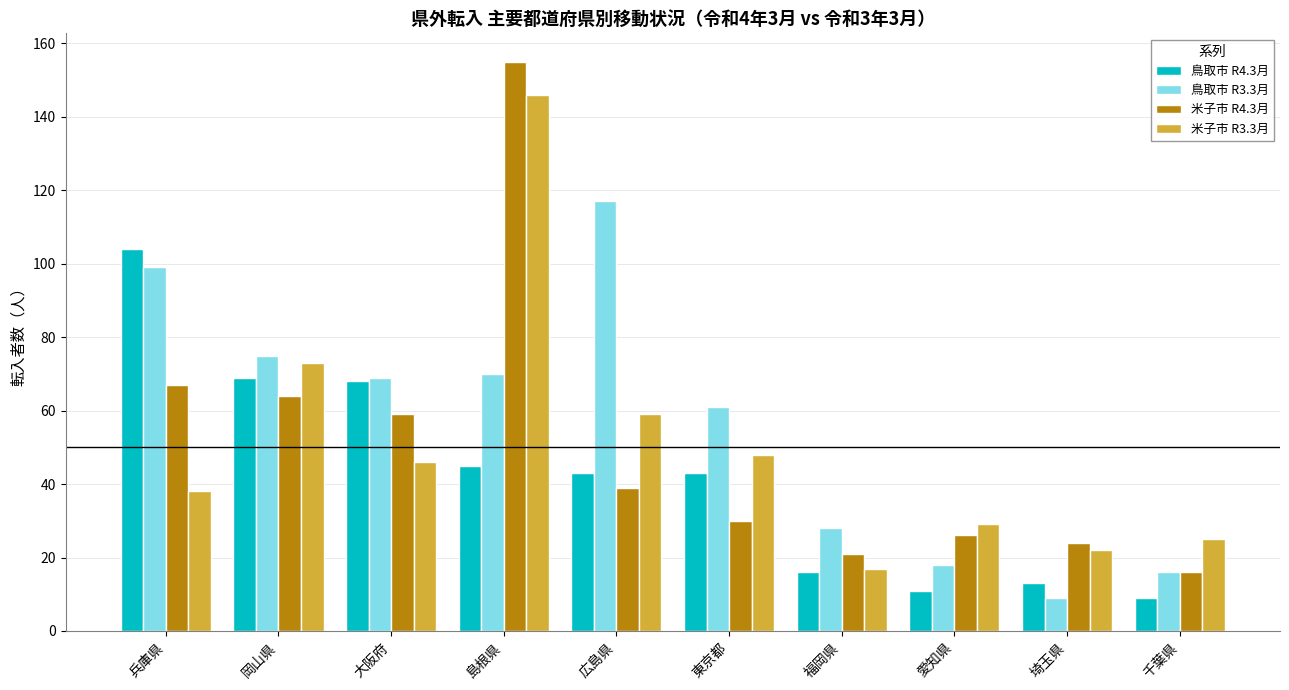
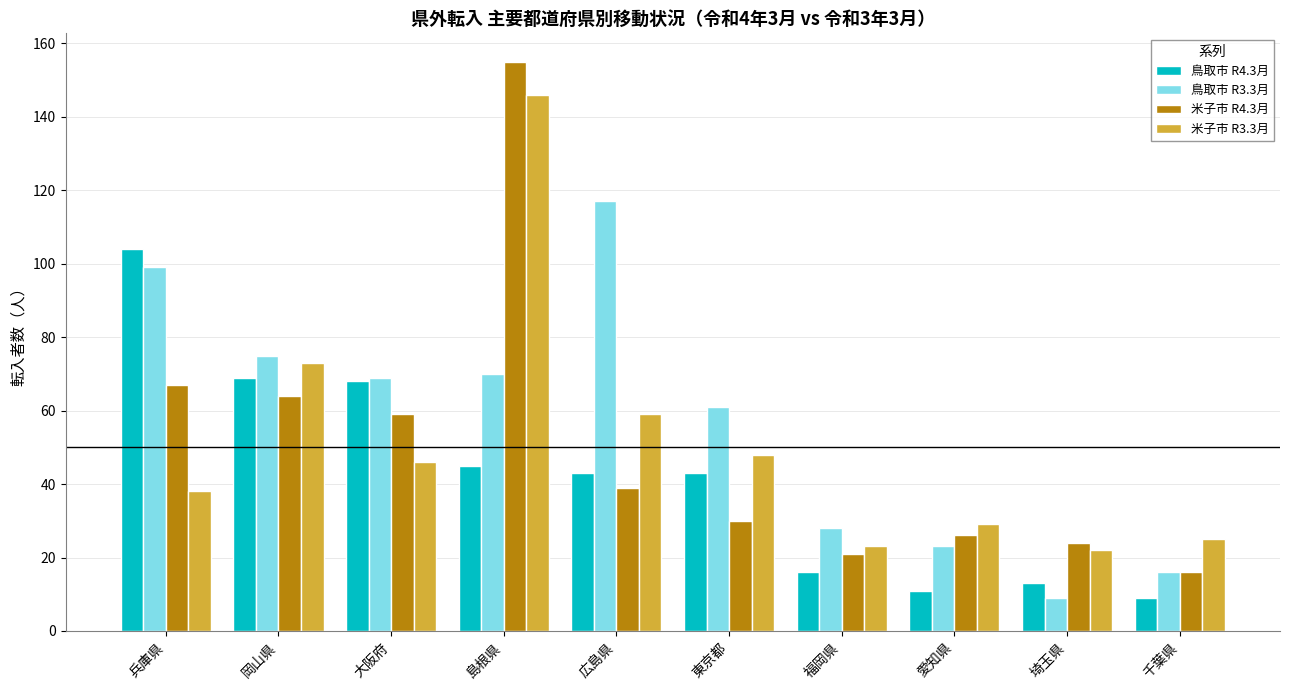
米子市 R3.3月, 福岡県: 17 -> 23
鳥取市 R3.3月, 愛知県: 18 -> 23
